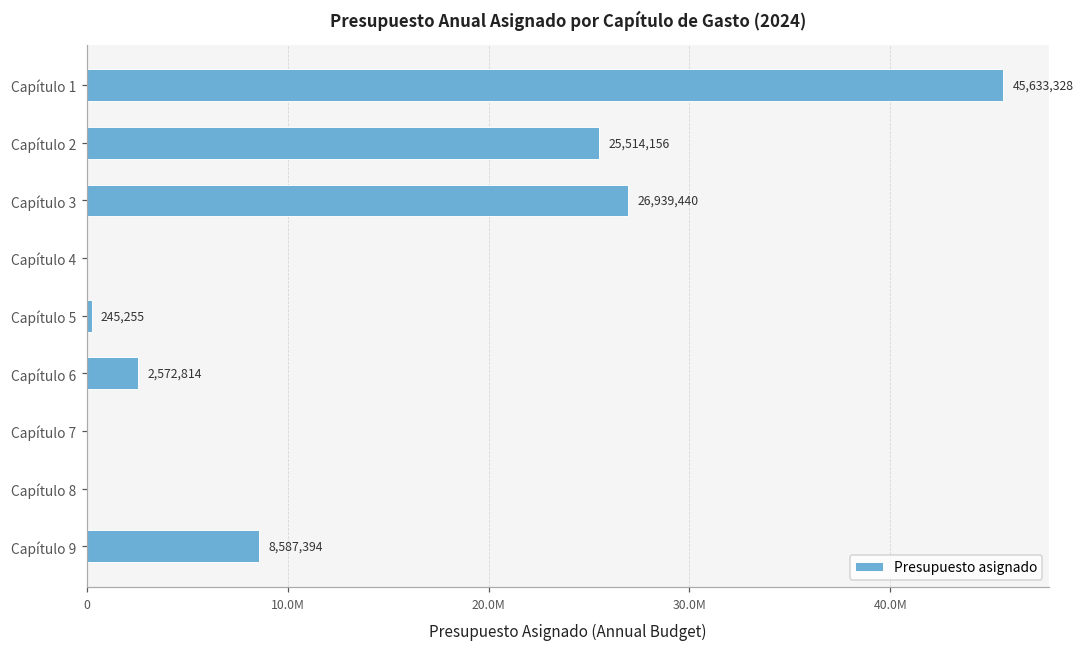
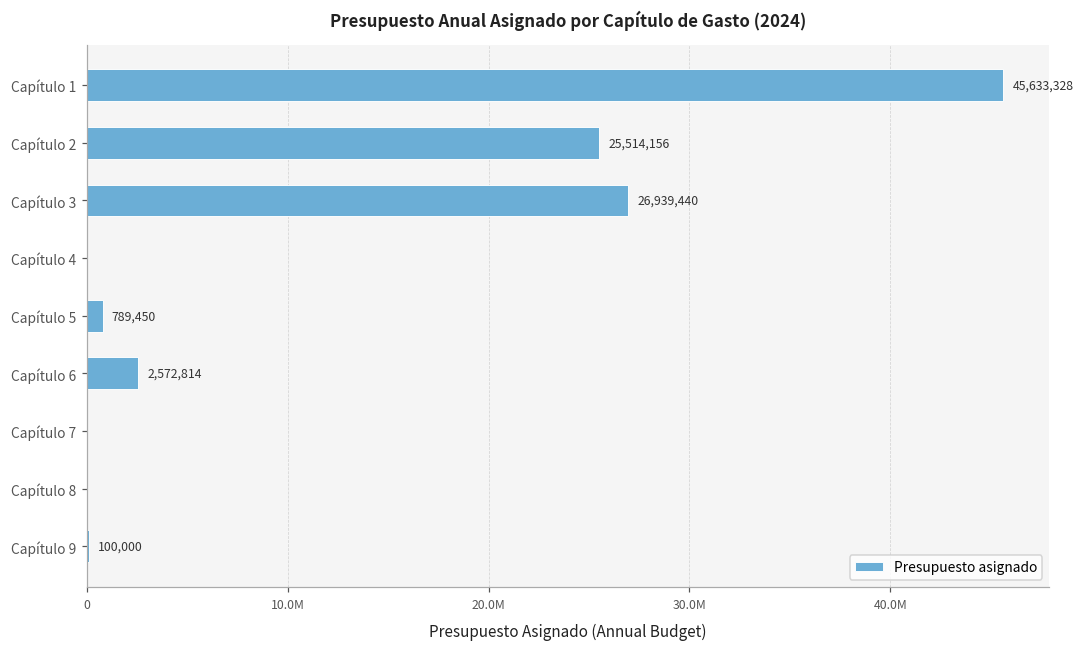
Capítulo 5: 245,255 -> 789,450
Capítulo 9: 8,587,394 -> 100,000
